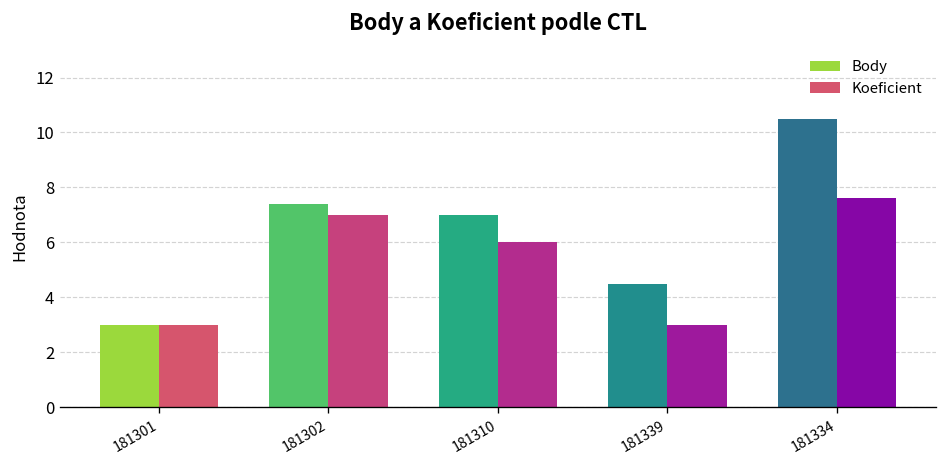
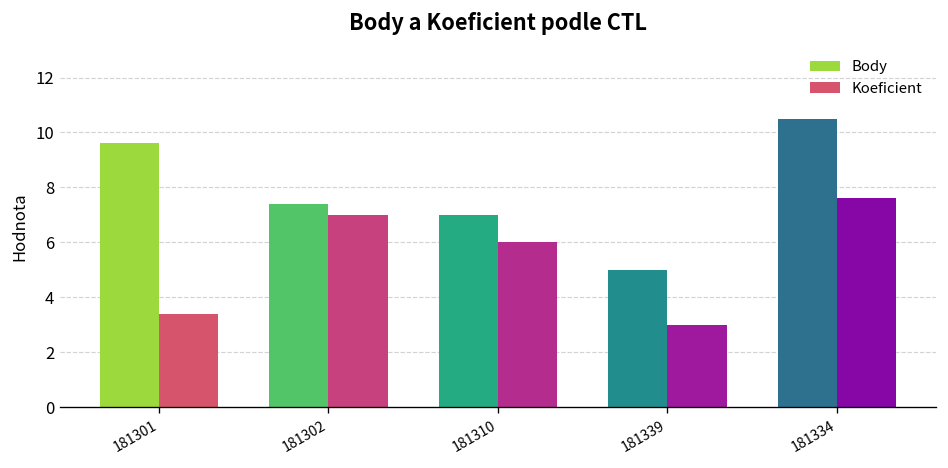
Body, 181301: 3.0 -> 9.6
Koeficient, 181301: 3.0 -> 3.4
Body, 181339: 4.5 -> 5.0
